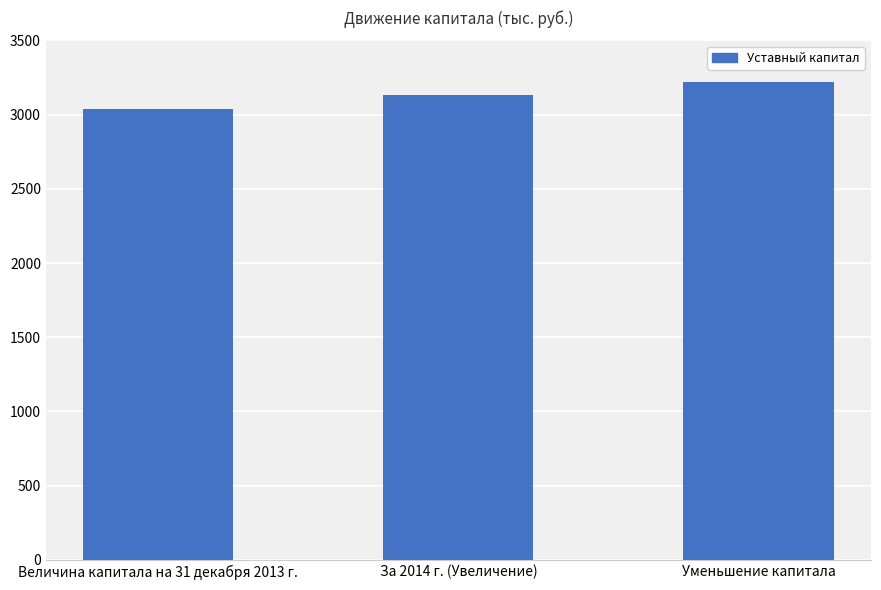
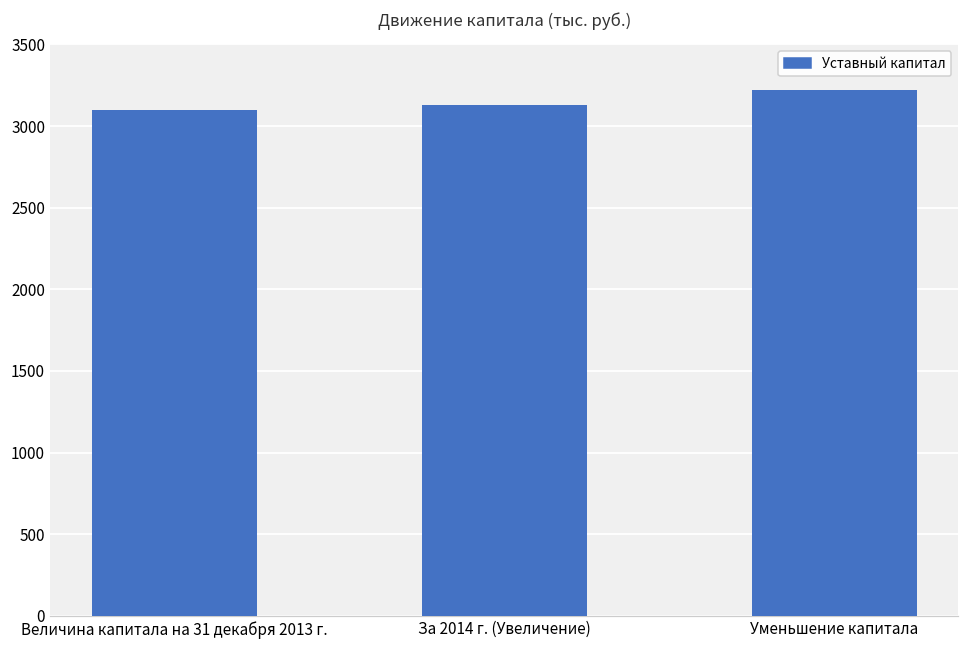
Величина капитала на 31 декабря 2013 г.: 3040 -> 3100
